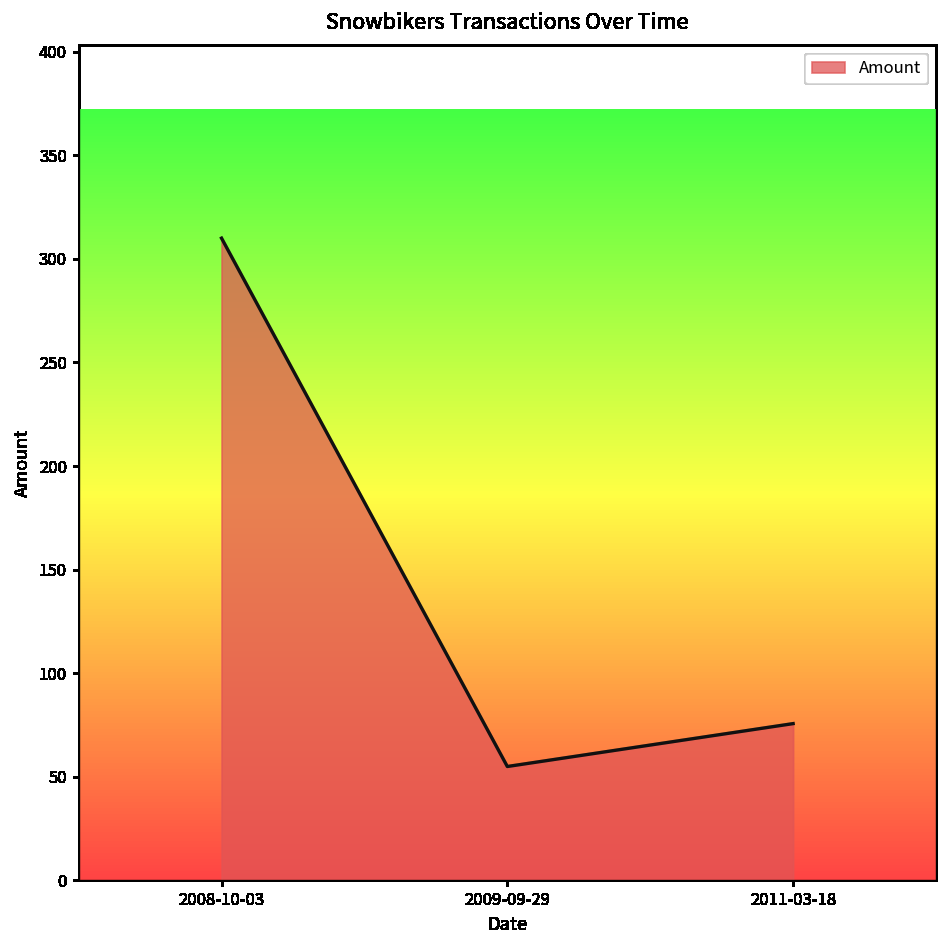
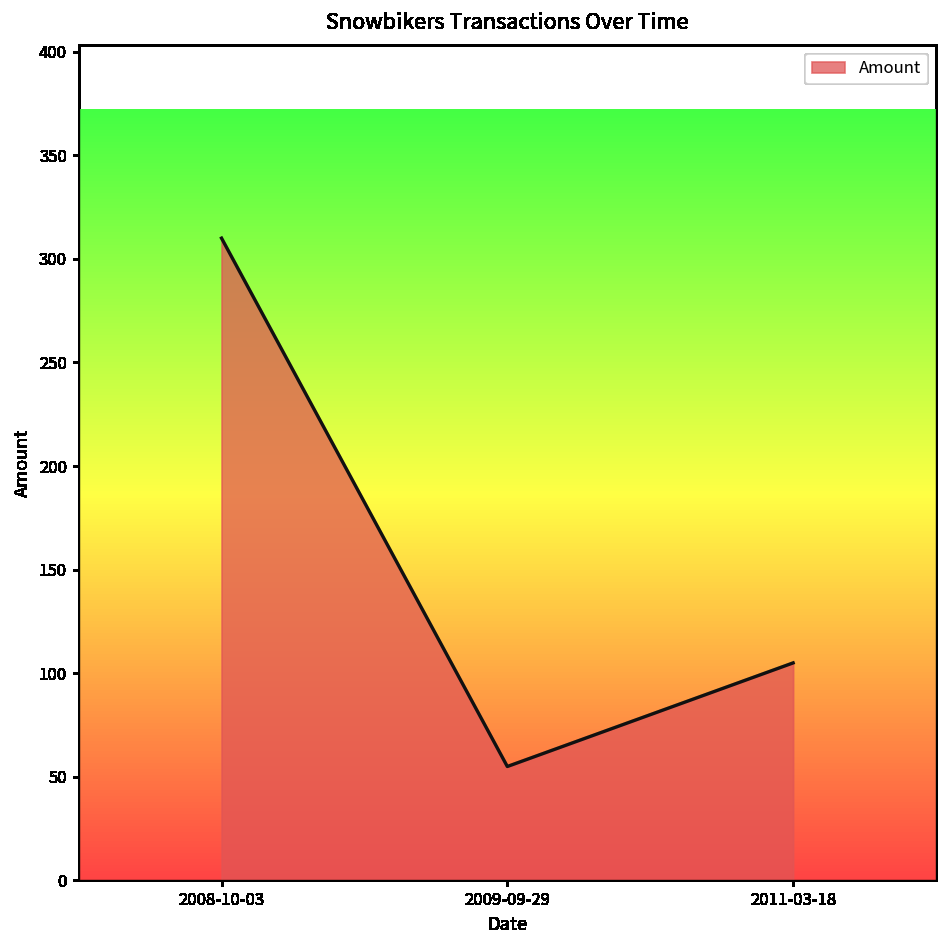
2011-03-18: 76 -> 105
